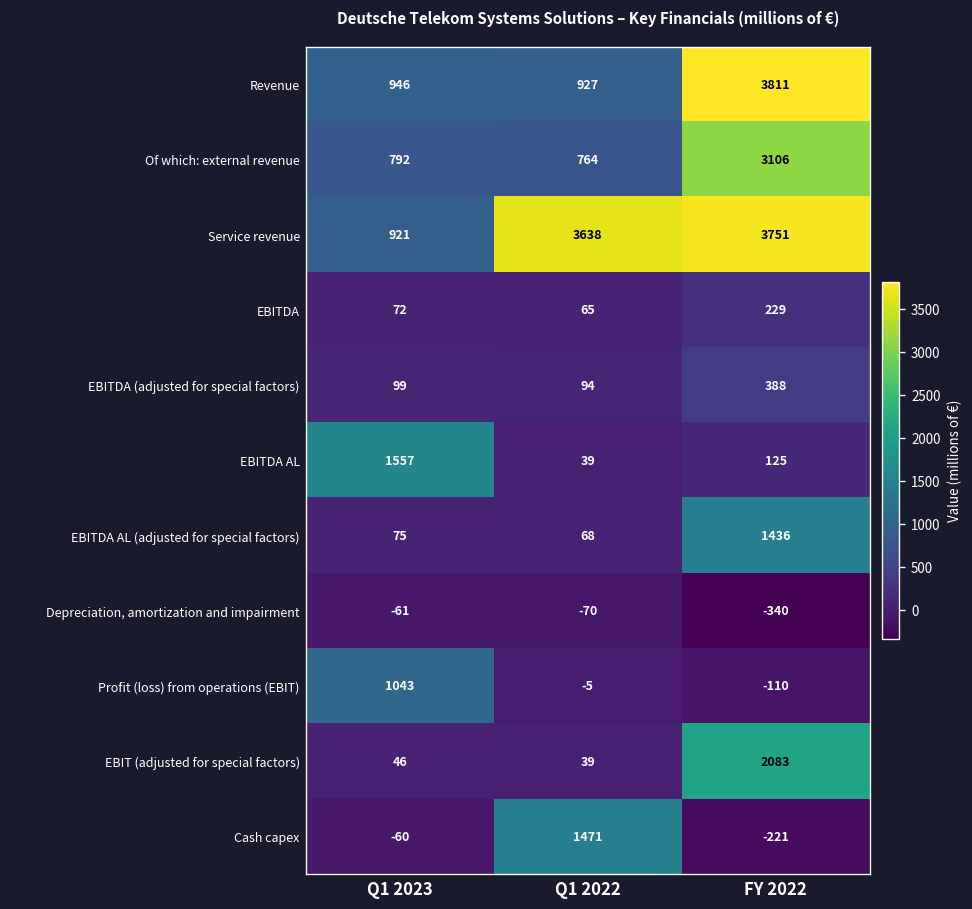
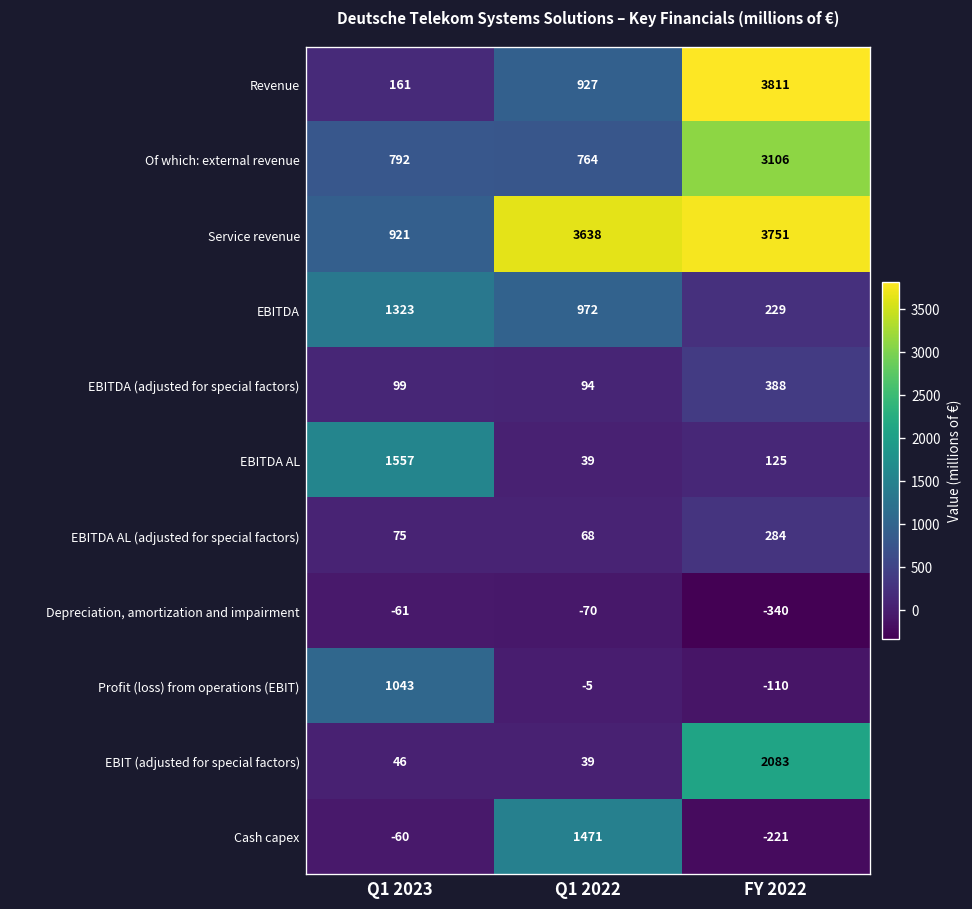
Revenue, Q1 2023: 946 -> 161
EBITDA, Q1 2023: 72 -> 1323
EBITDA, Q1 2022: 65 -> 972
EBITDA AL (adjusted for special factors), FY 2022: 1436 -> 284
